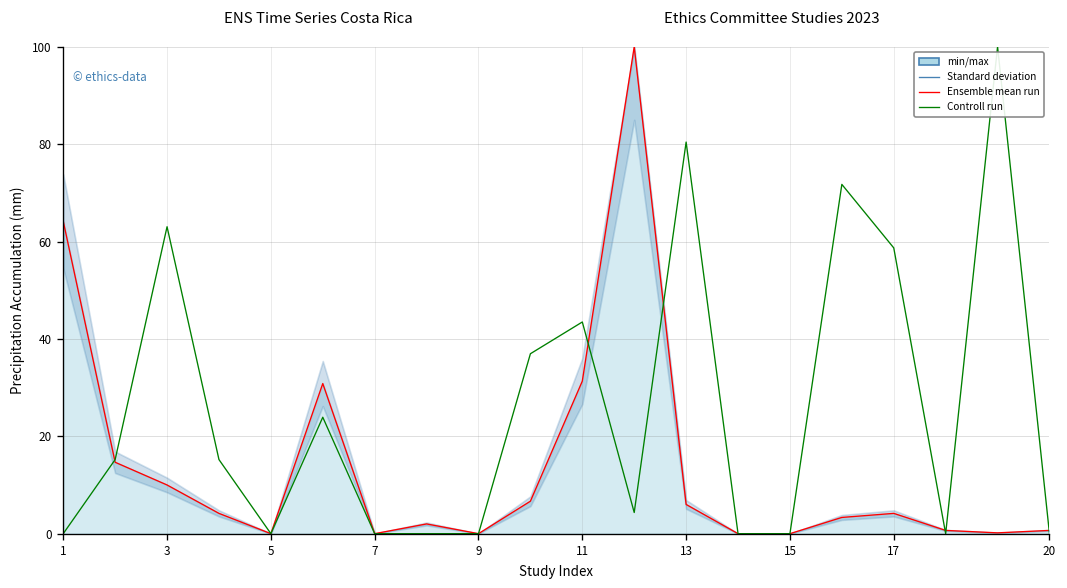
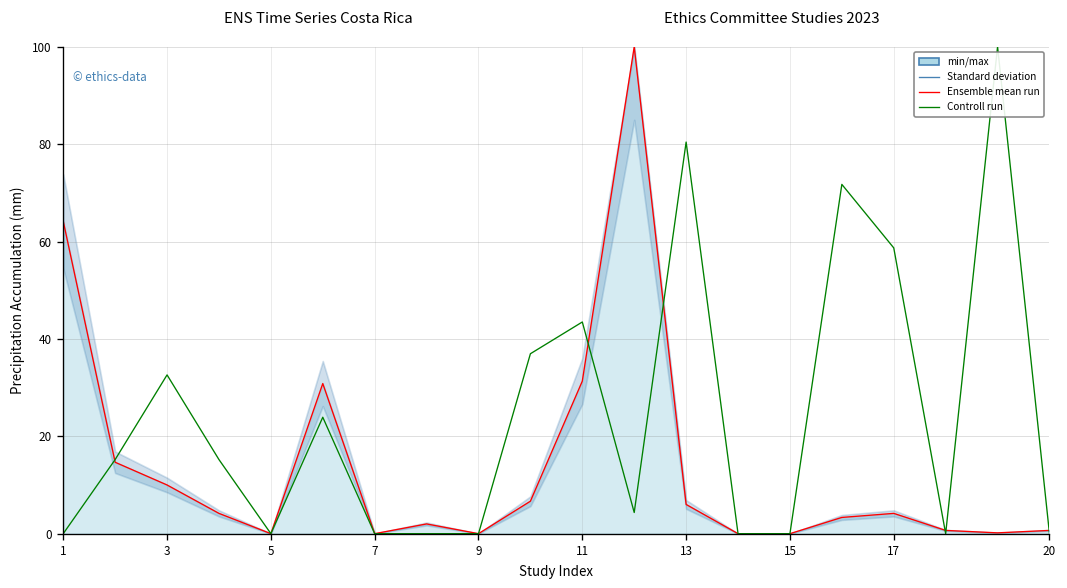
Controll run, 3: 63 -> 33
